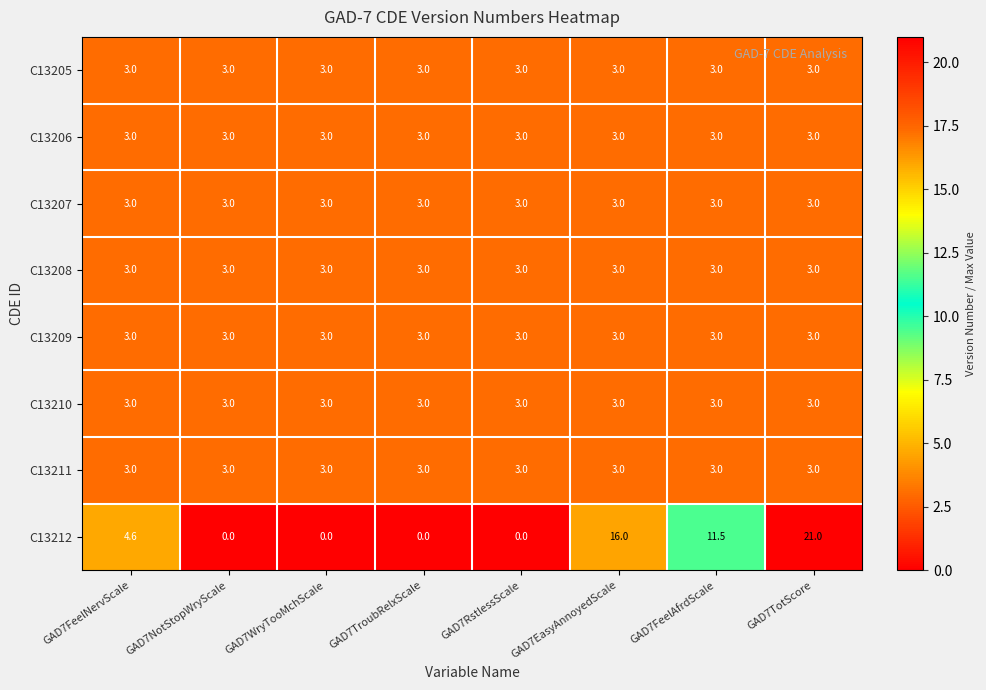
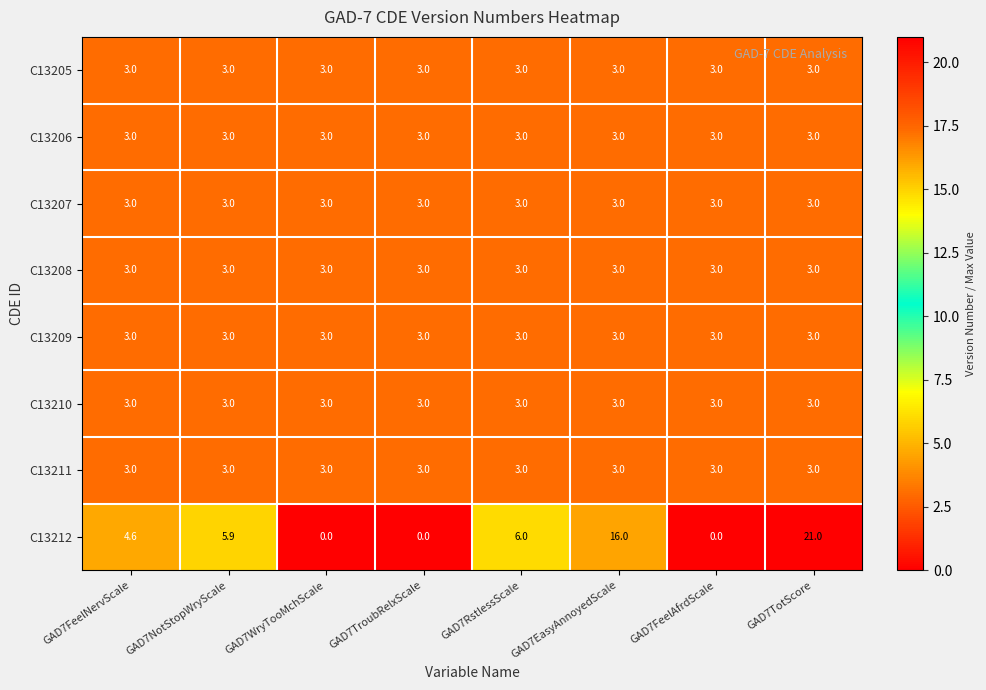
C13212, GAD7NotStopWryScale: 0.0 -> 5.9
C13212, GAD7RstlessScale: 0.0 -> 6.0
C13212, GAD7FeelAfrdScale: 11.5 -> 0.0
